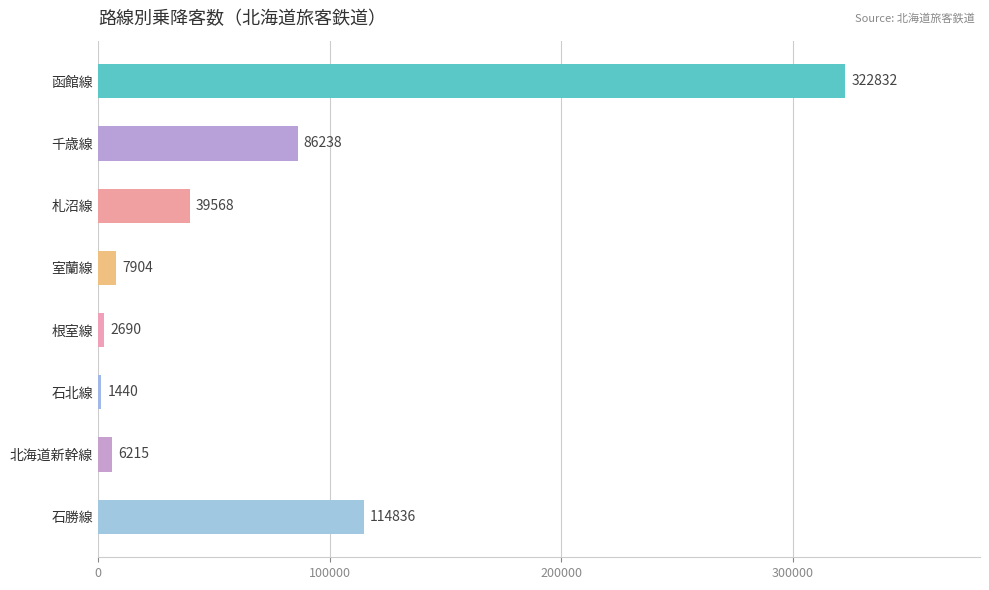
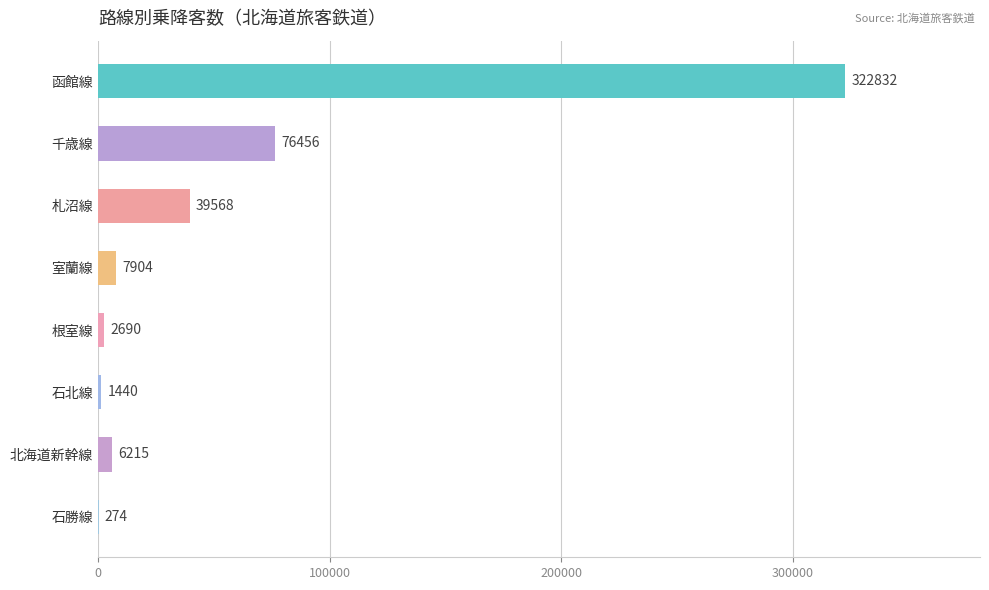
千歳線: 86238 -> 76456
石勝線: 114836 -> 274
